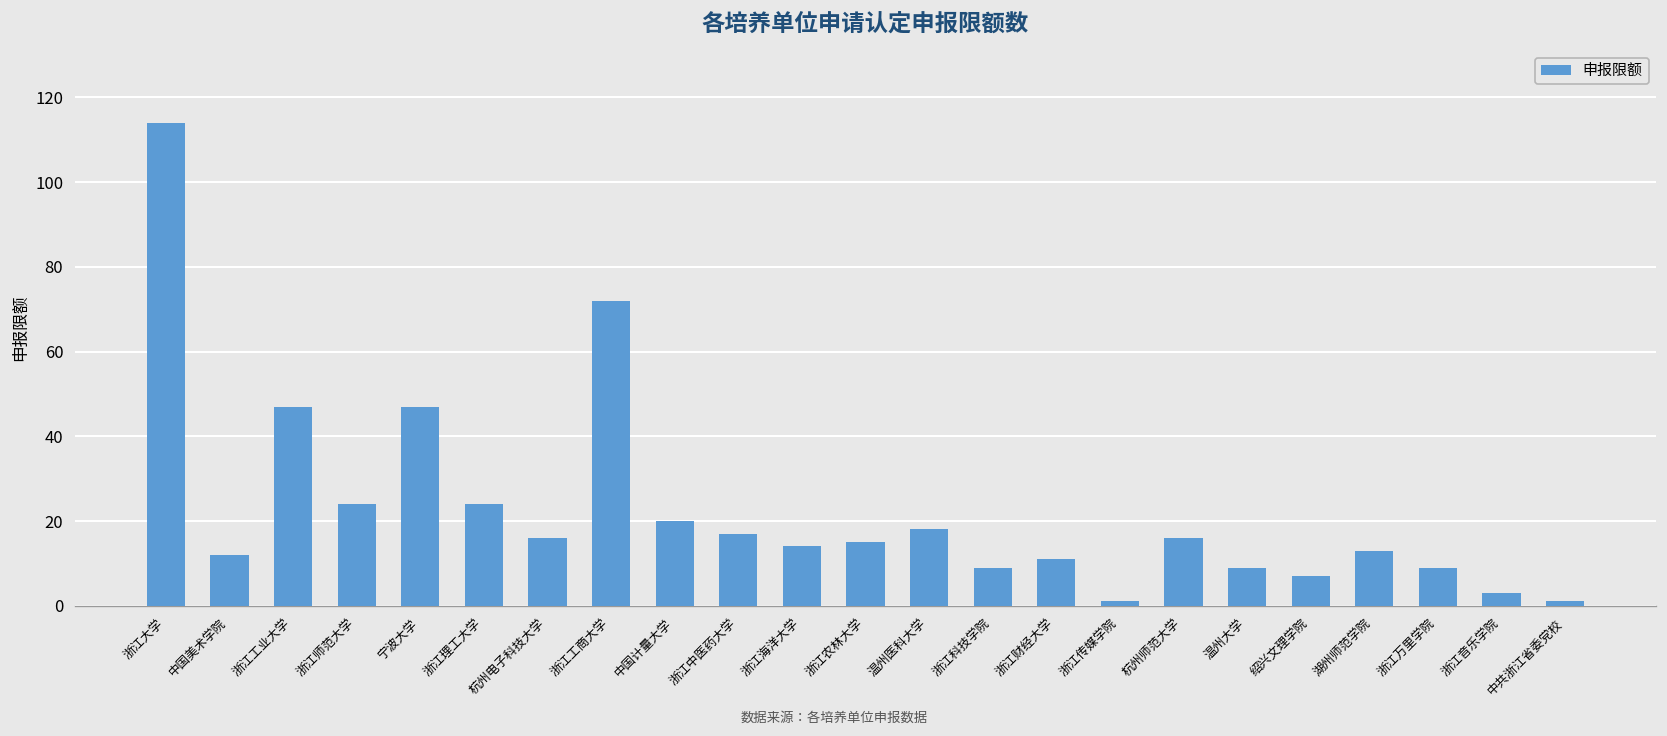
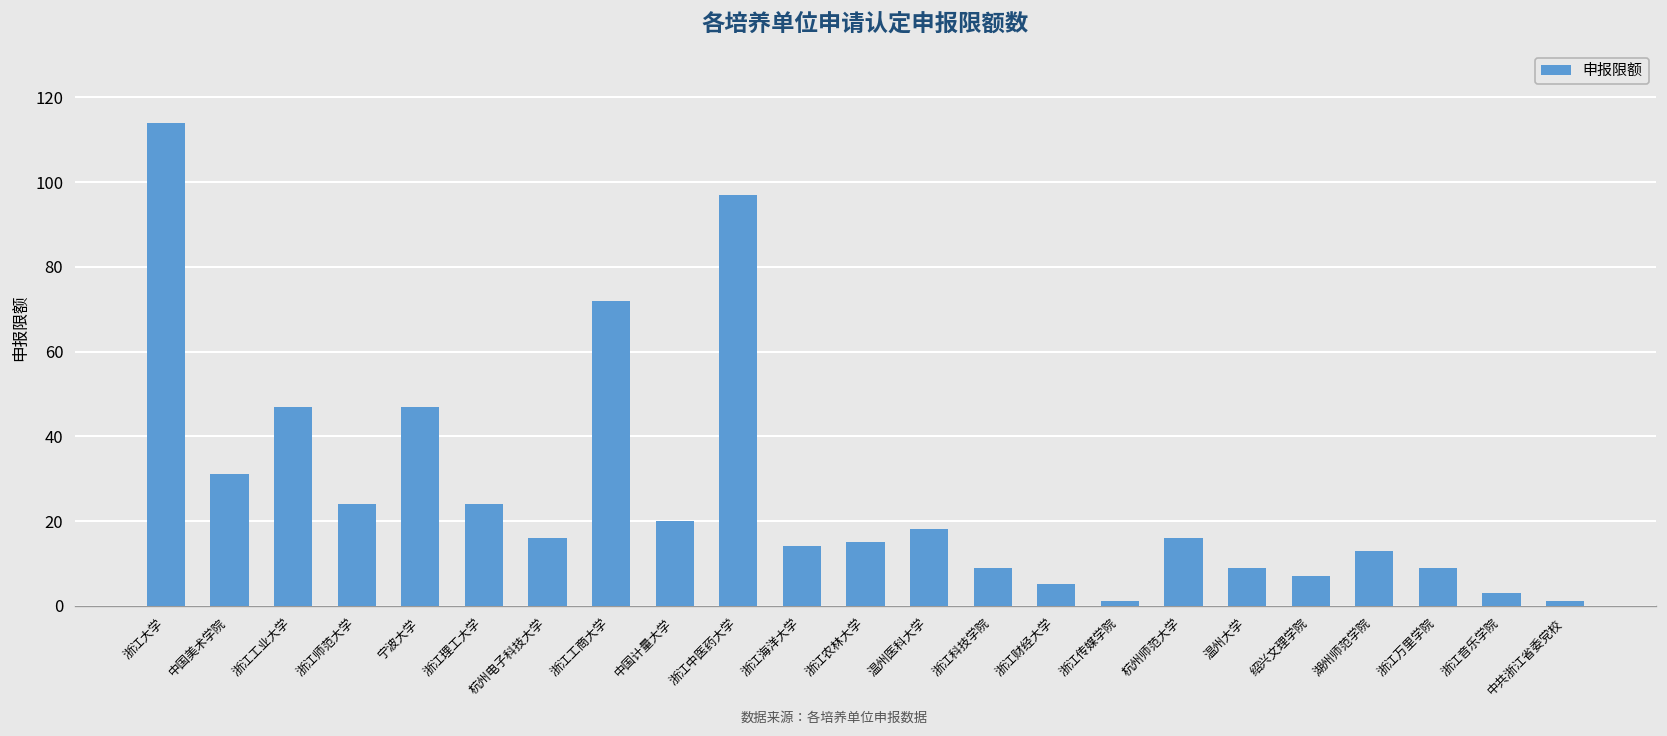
中国美术学院: 12 -> 31
浙江中医药大学: 17 -> 97
浙江财经大学: 11 -> 5
